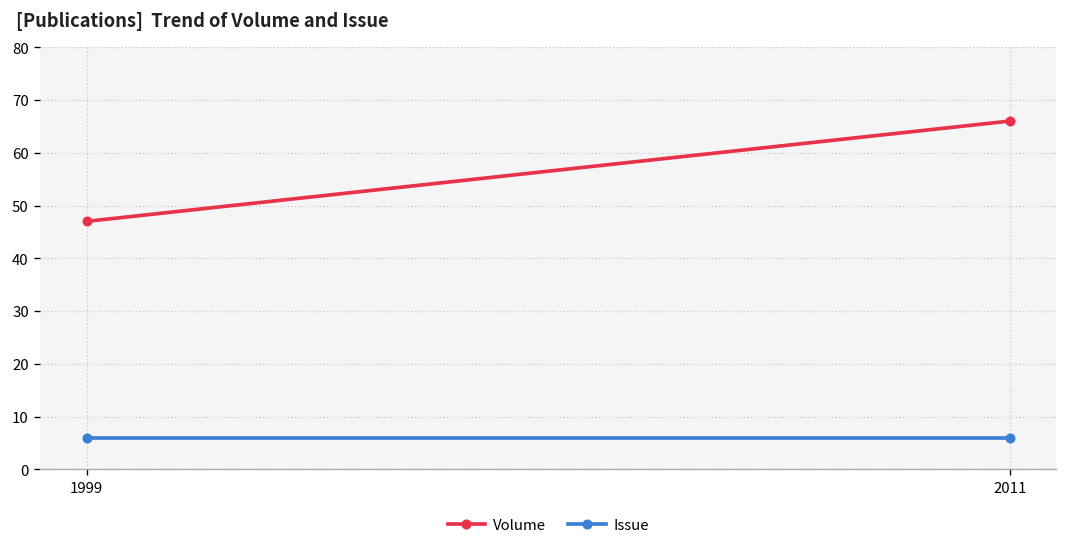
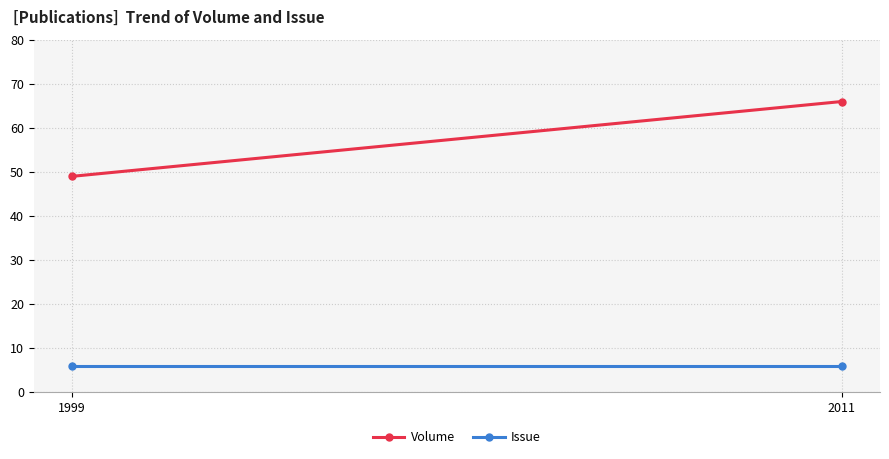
Volume, 1999: 47 -> 49
